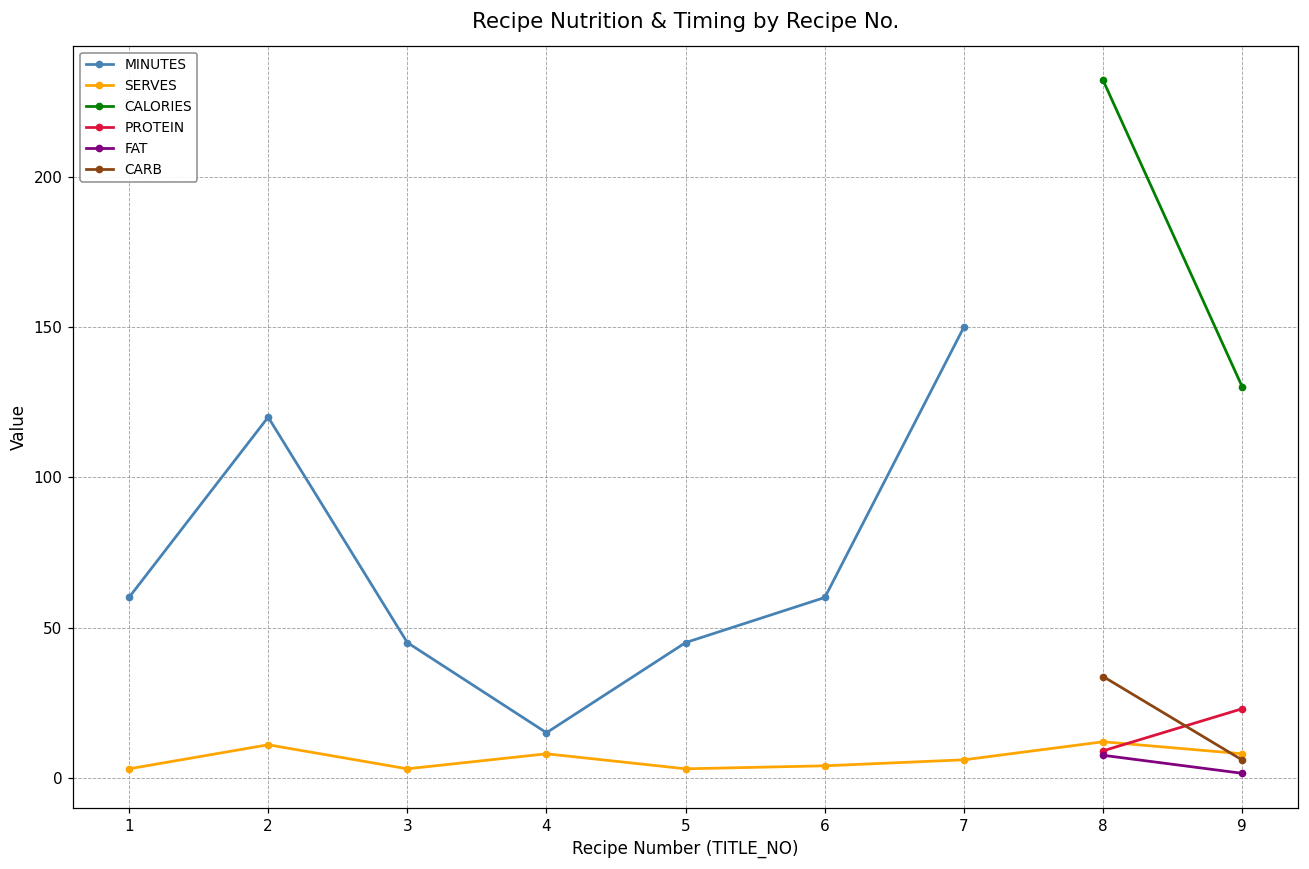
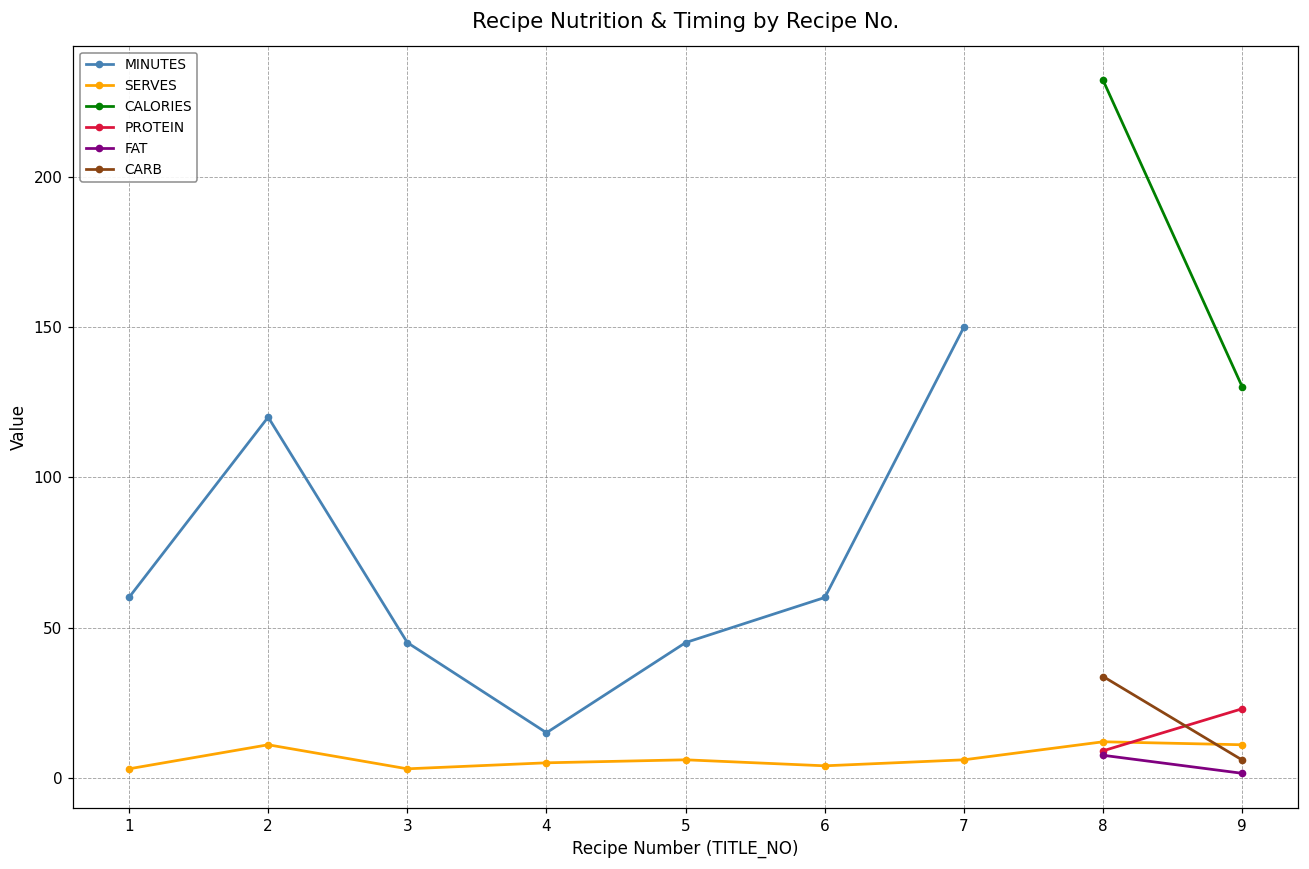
SERVES, 4: 8 -> 5
SERVES, 5: 3 -> 6
SERVES, 9: 8 -> 11
